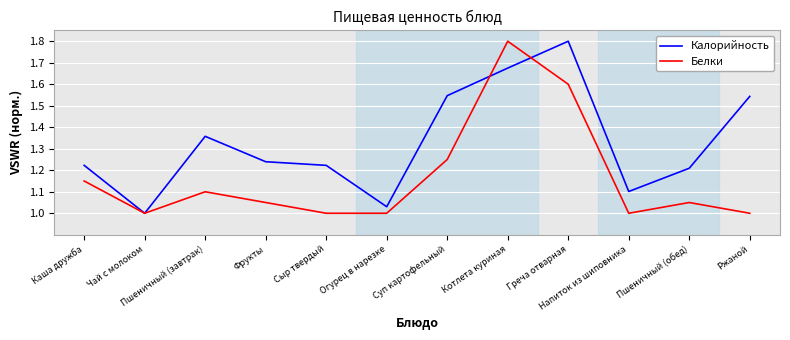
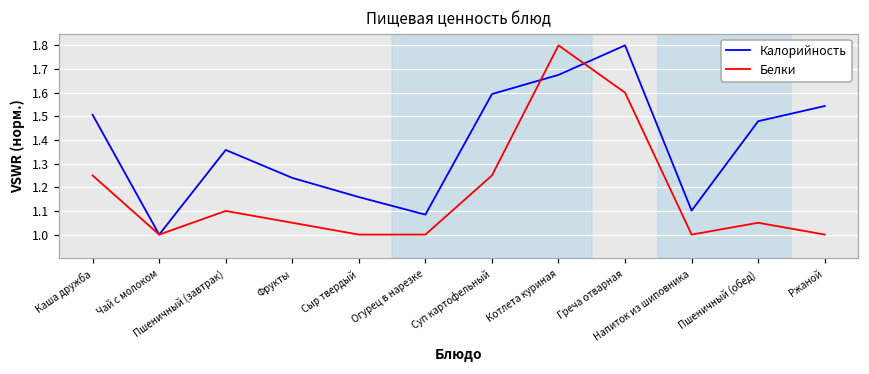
Калорийность, Каша дружба: 1.22 -> 1.51
Белки, Каша дружба: 1.15 -> 1.25
Калорийность, Сыр твердый: 1.22 -> 1.16
Калорийность, Огурец в нарезке: 1.03 -> 1.08
Калорийность, Суп картофельный: 1.55 -> 1.59
Калорийность, Пшеничный (обед): 1.21 -> 1.48
